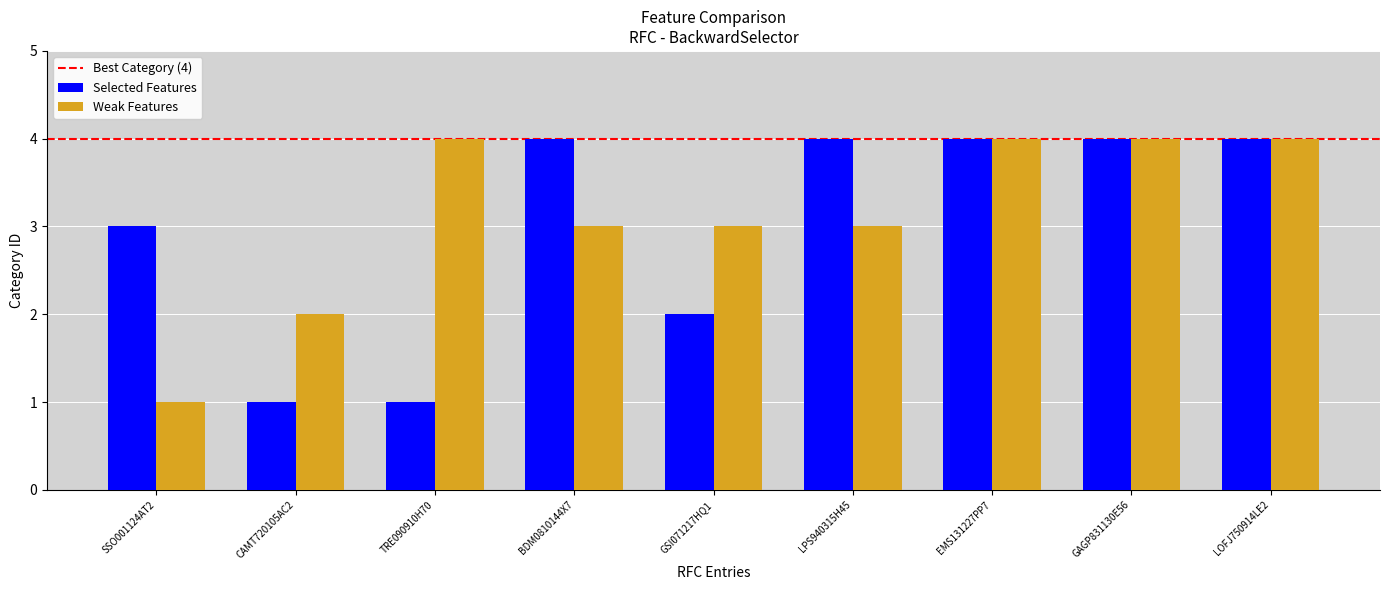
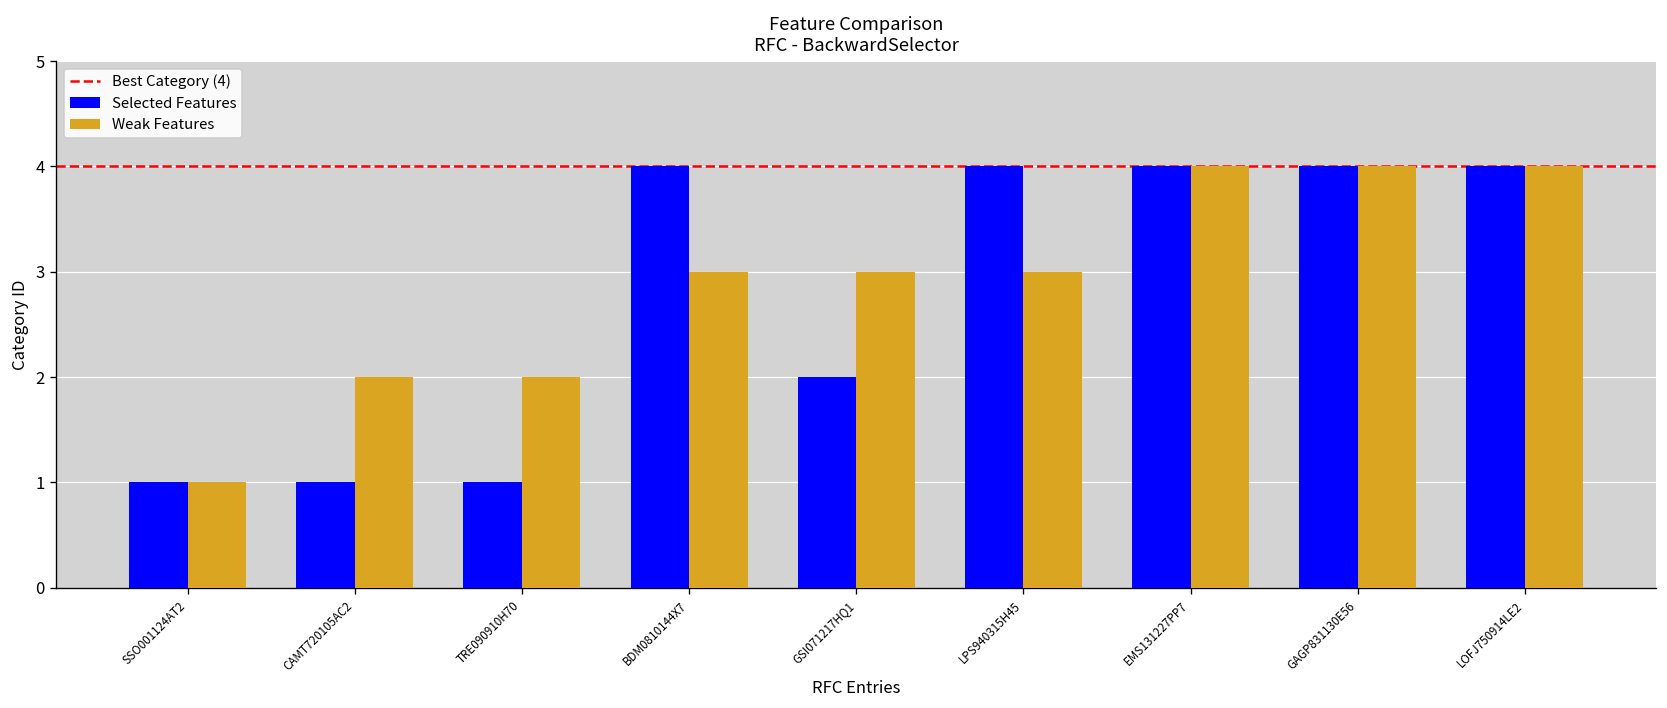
Selected Features, SSO001124AT2: 3 -> 1
Weak Features, TRE090910H70: 4 -> 2
